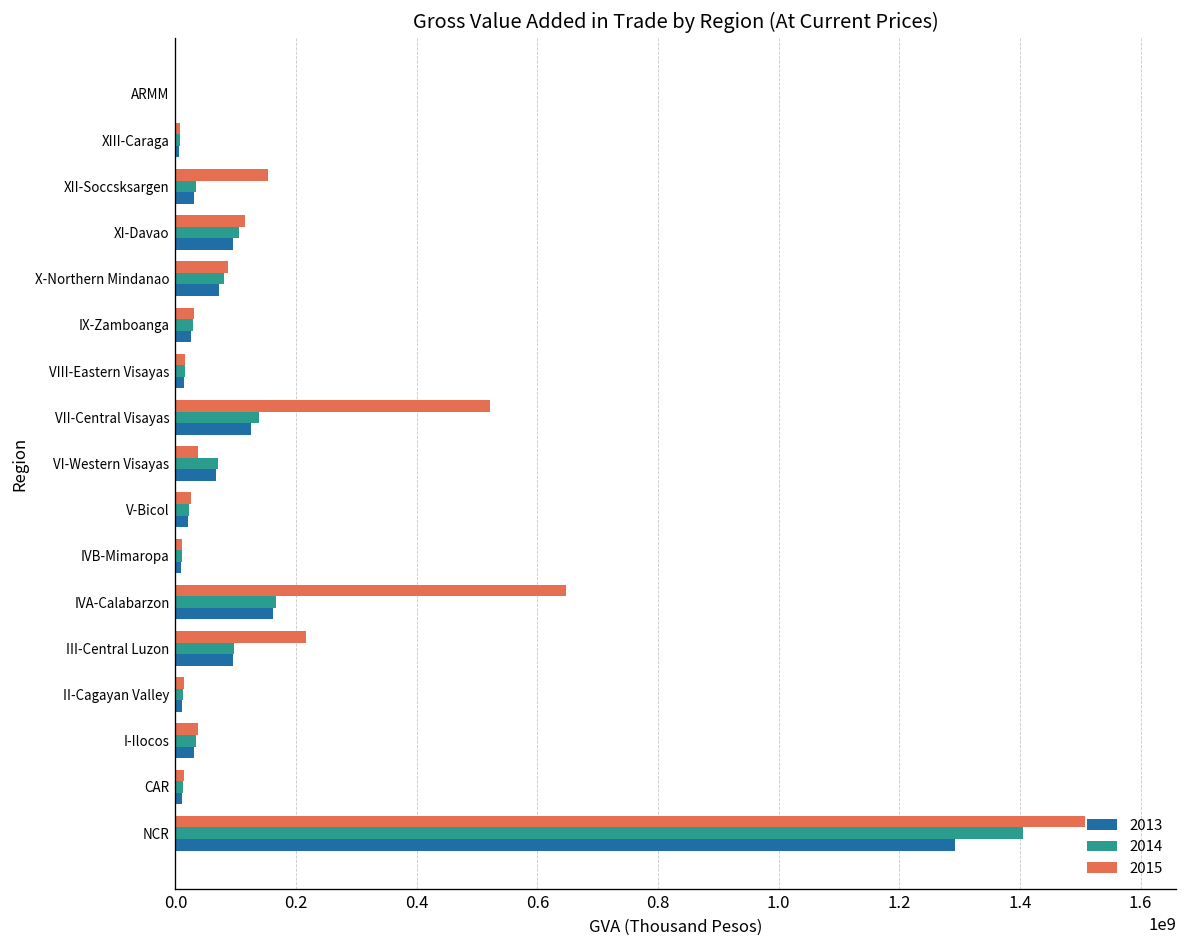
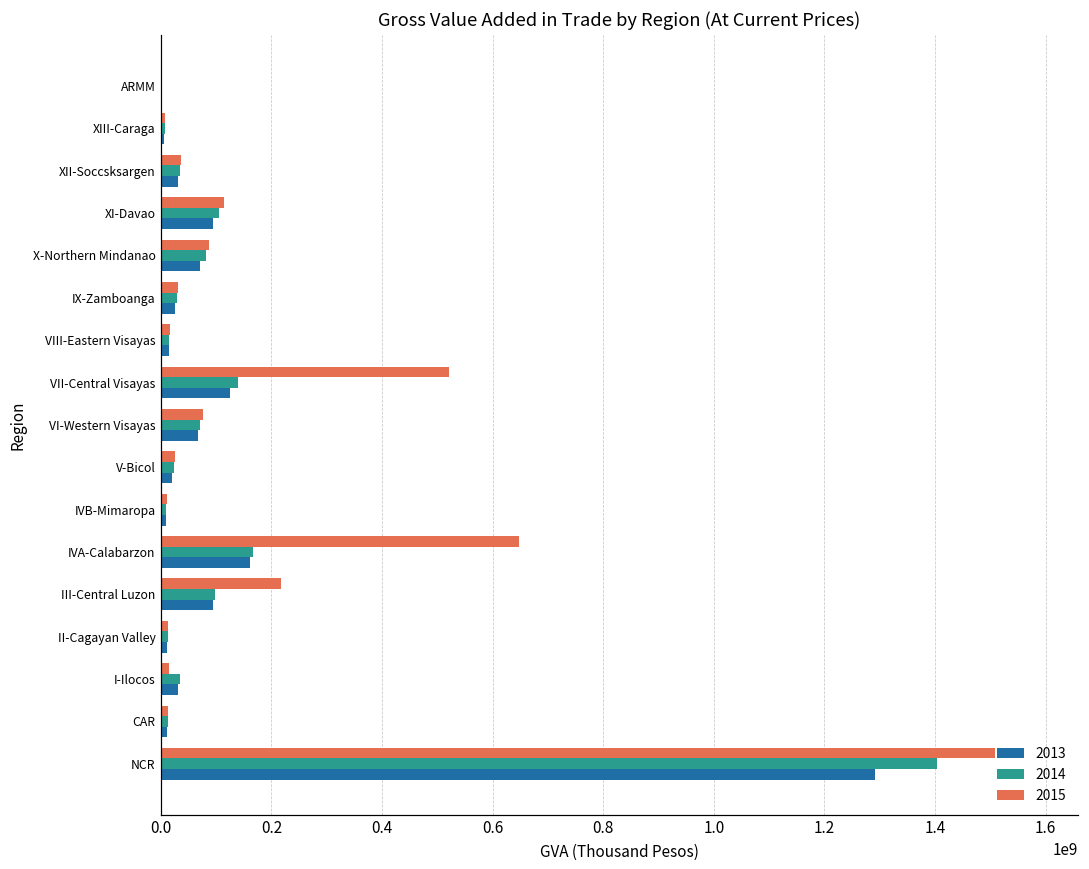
2015, XII-Soccsksargen: 150000000 -> 40000000
2015, VI-Western Visayas: 40000000 -> 80000000
2015, I-Ilocos: 40000000 -> 10000000
